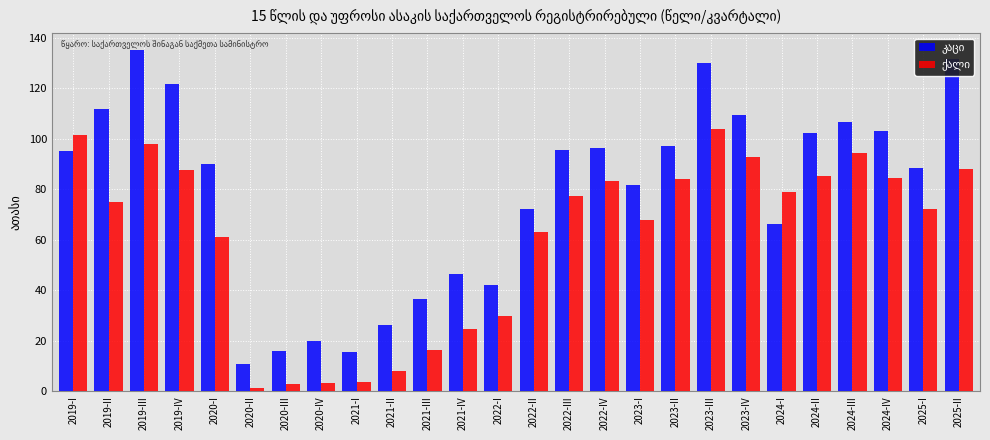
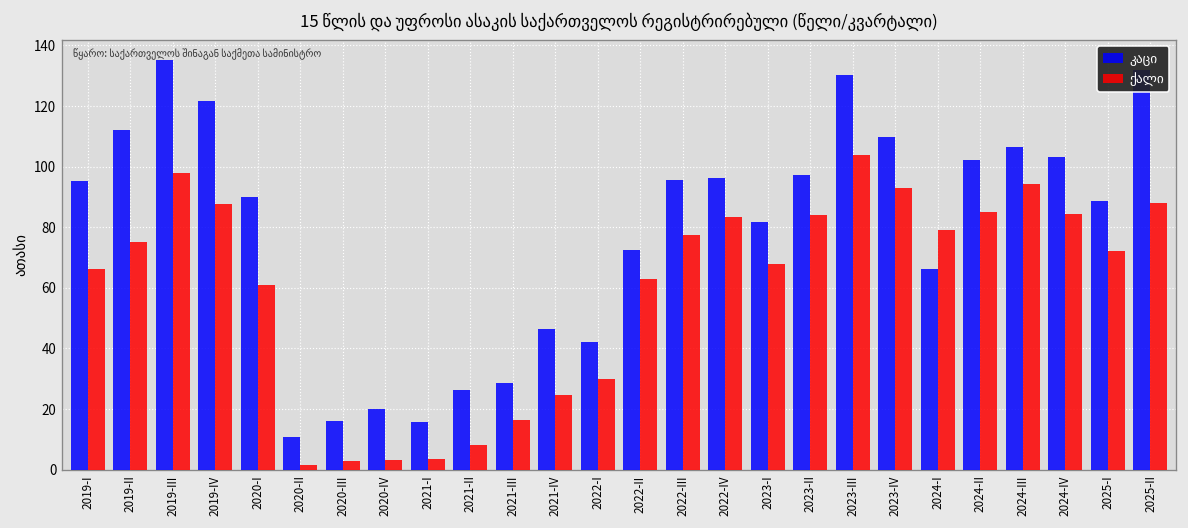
ქალი, 2019-I: 102 -> 66
კაცი, 2021-III: 37 -> 29
